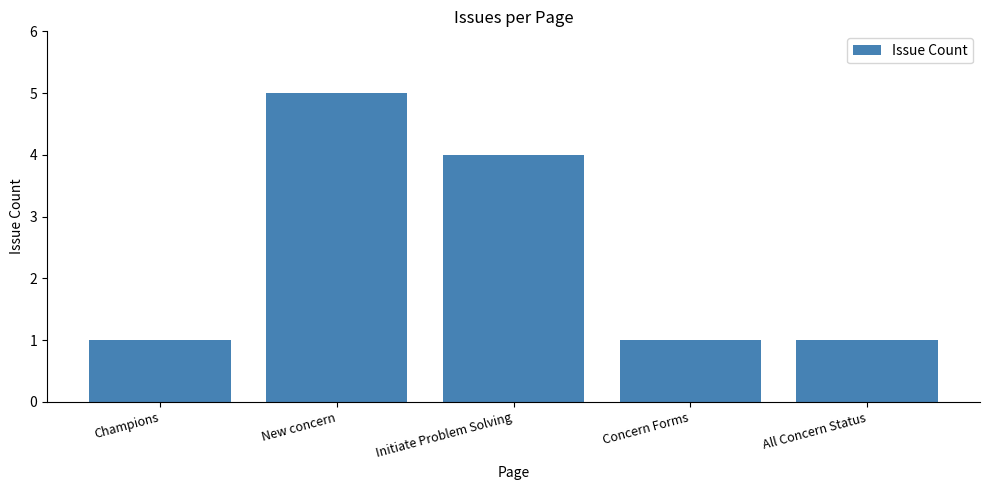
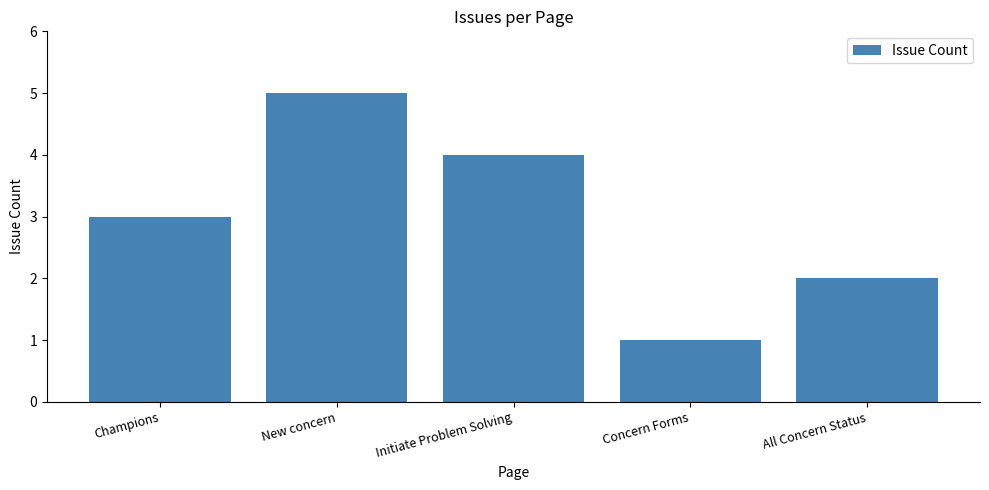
Champions: 1 -> 3
All Concern Status: 1 -> 2
